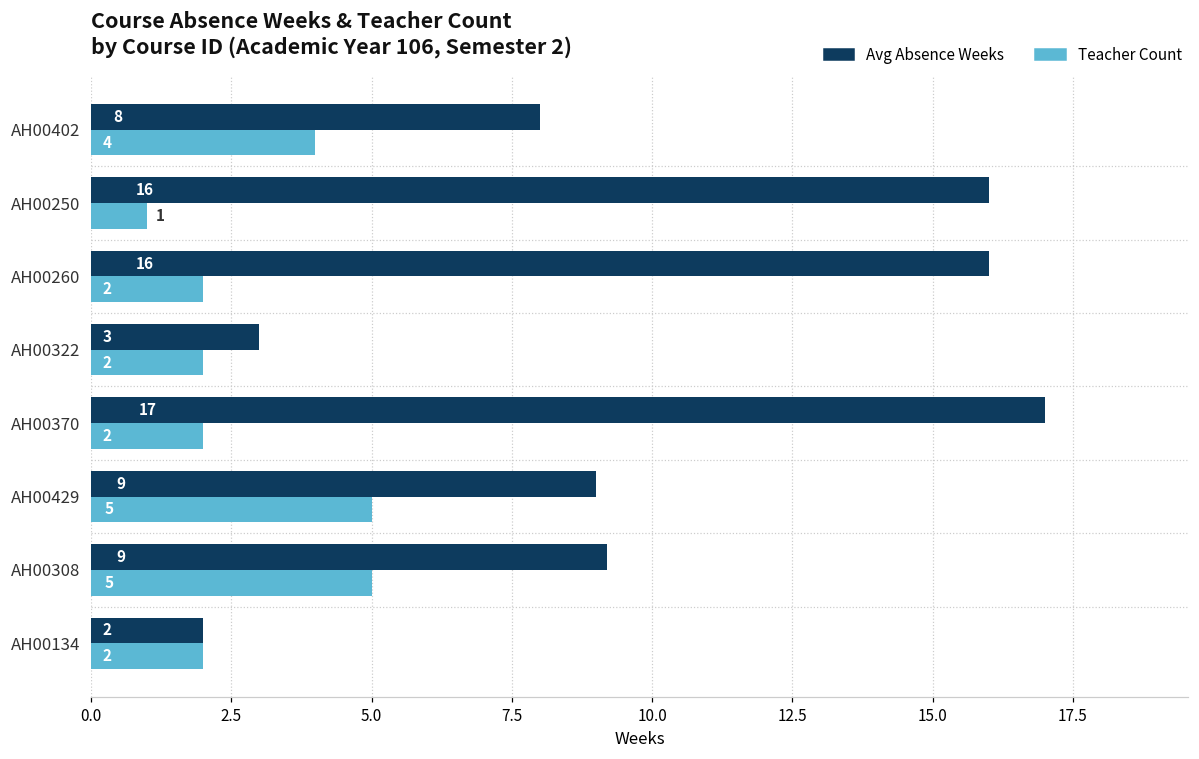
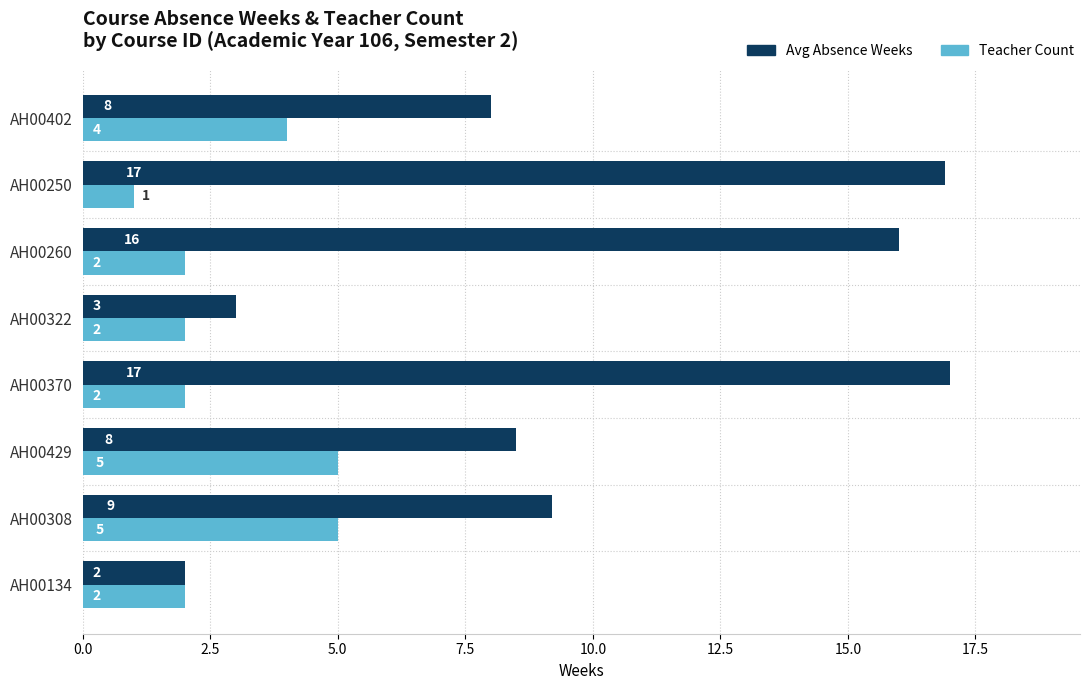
Avg Absence Weeks, AH00250: 16 -> 17
Avg Absence Weeks, AH00429: 9 -> 8
